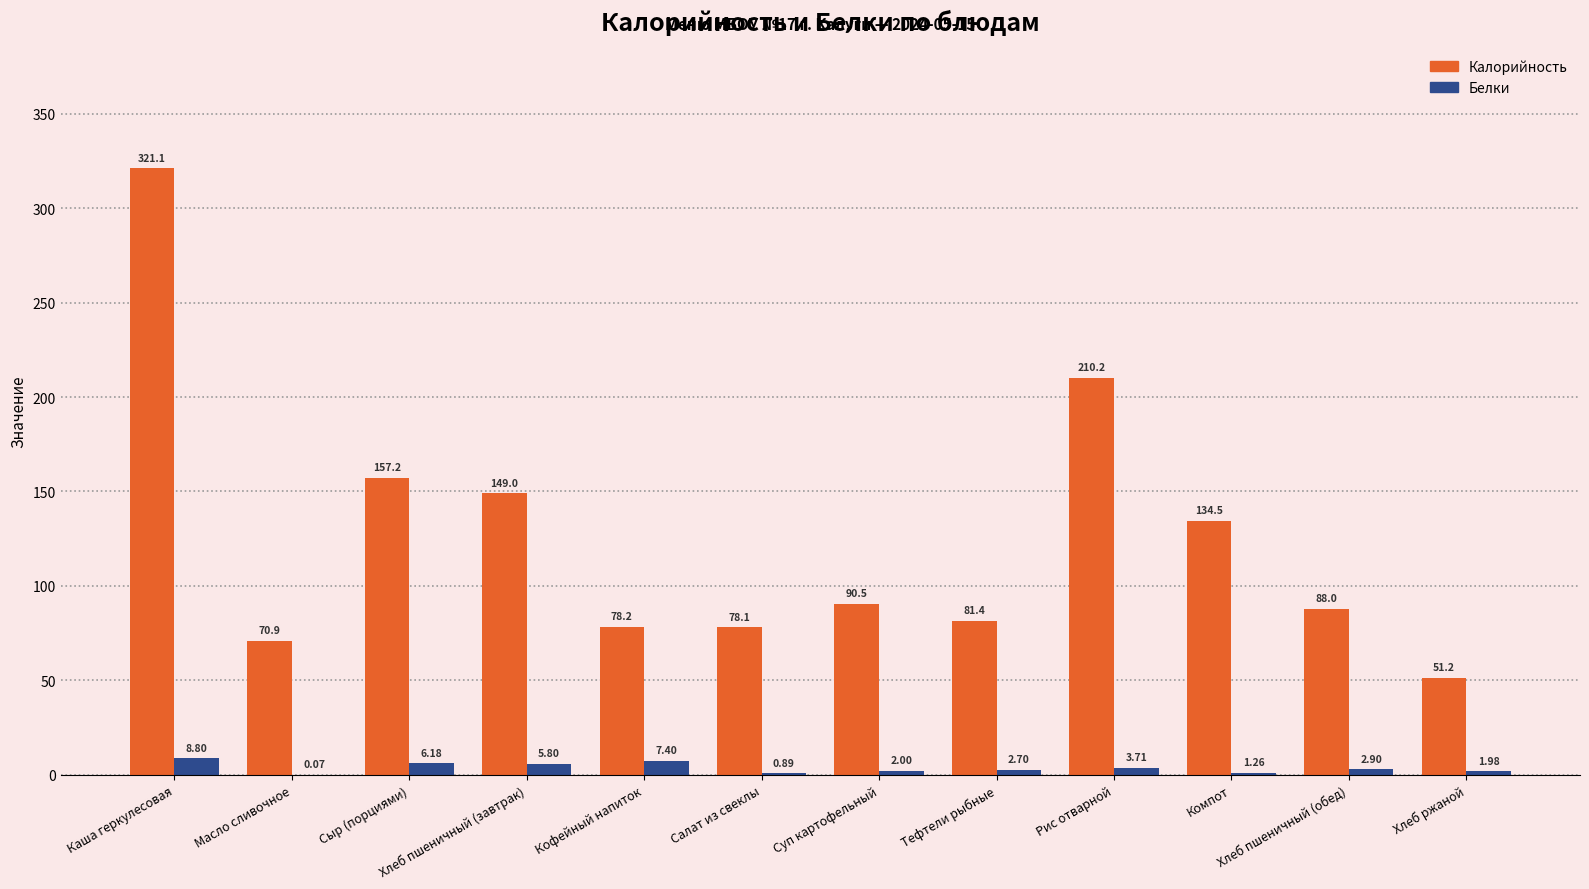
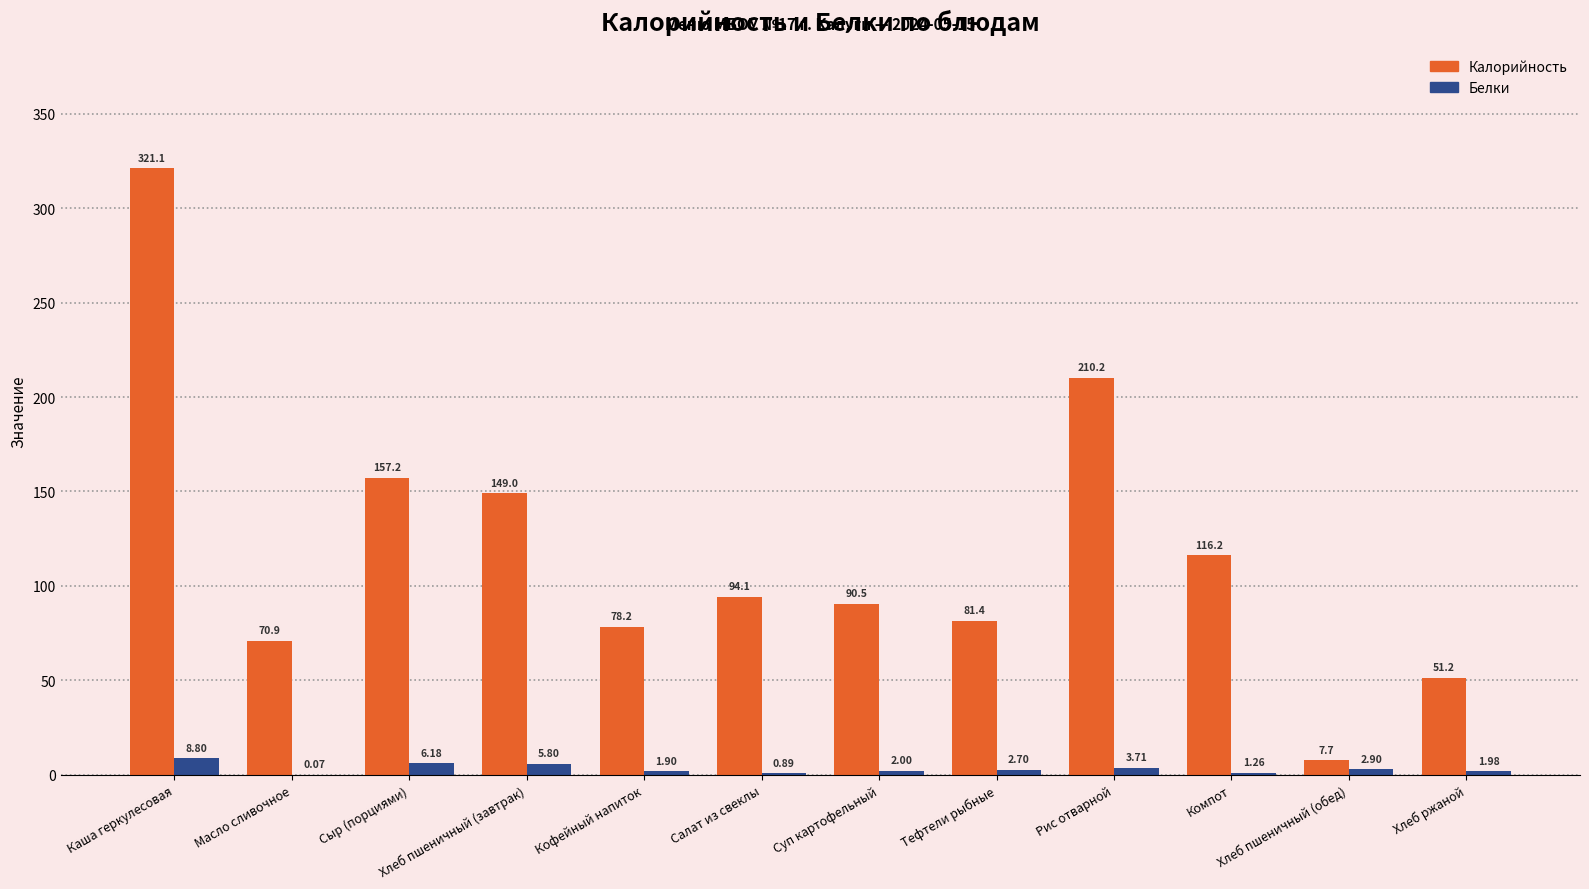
Белки, Кофейный напиток: 7.40 -> 1.90
Калорийность, Салат из свеклы: 78.1 -> 94.1
Калорийность, Компот: 134.5 -> 116.2
Калорийность, Хлеб пшеничный (обед): 88.0 -> 7.7
